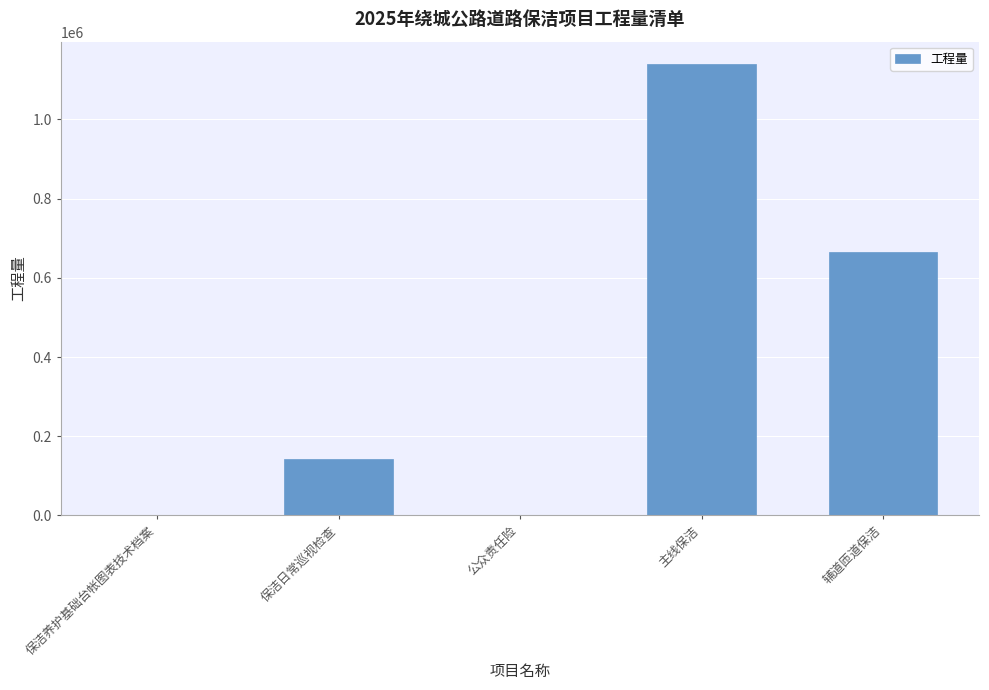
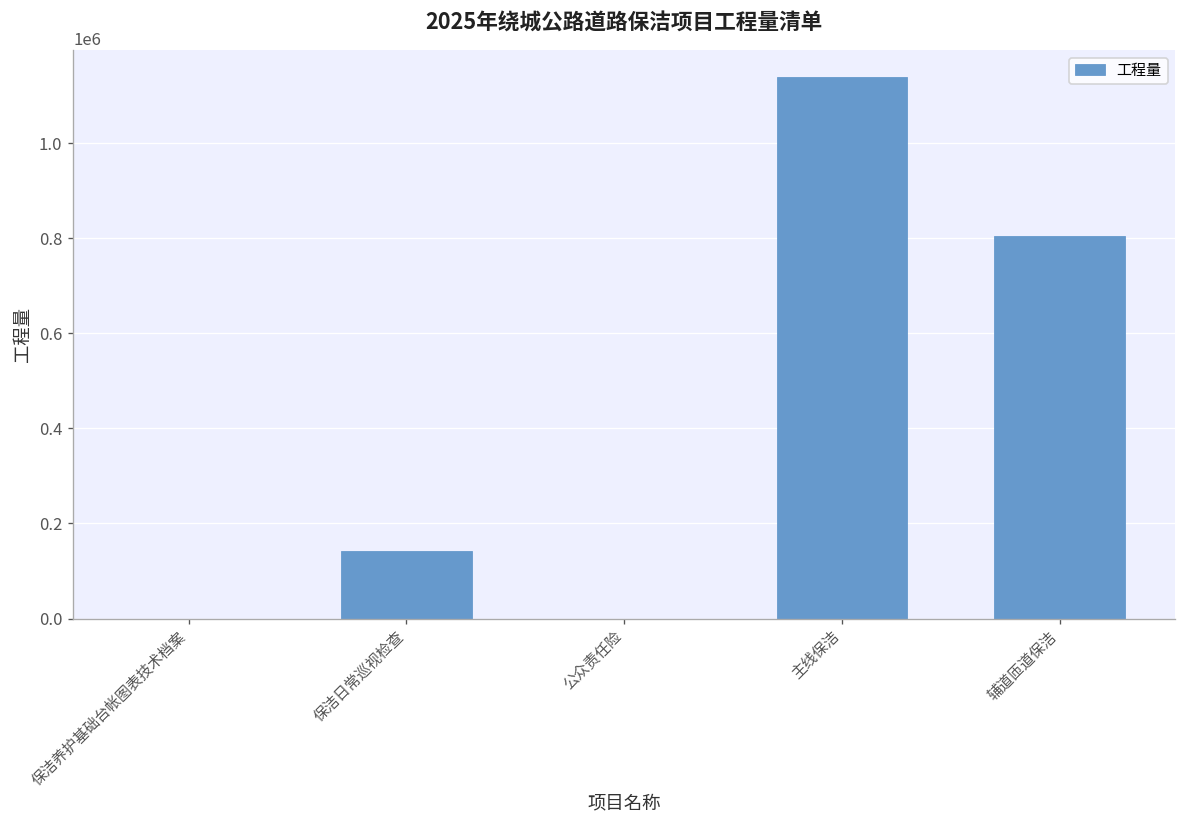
辅道匝道保洁: 660000 -> 810000
